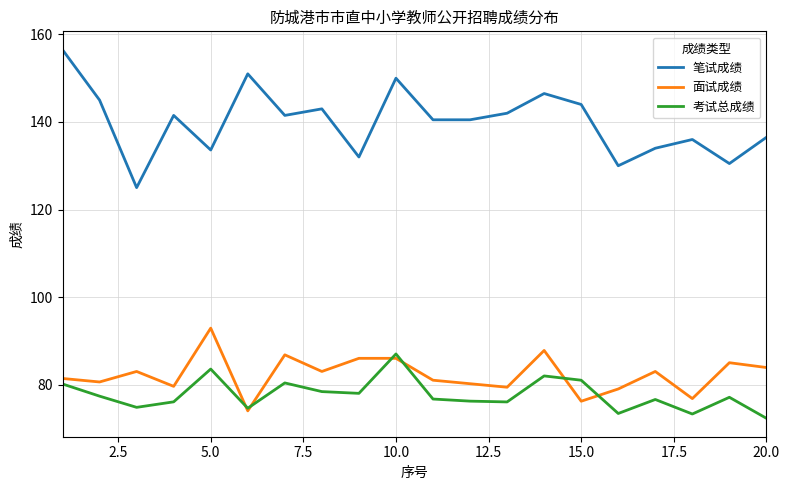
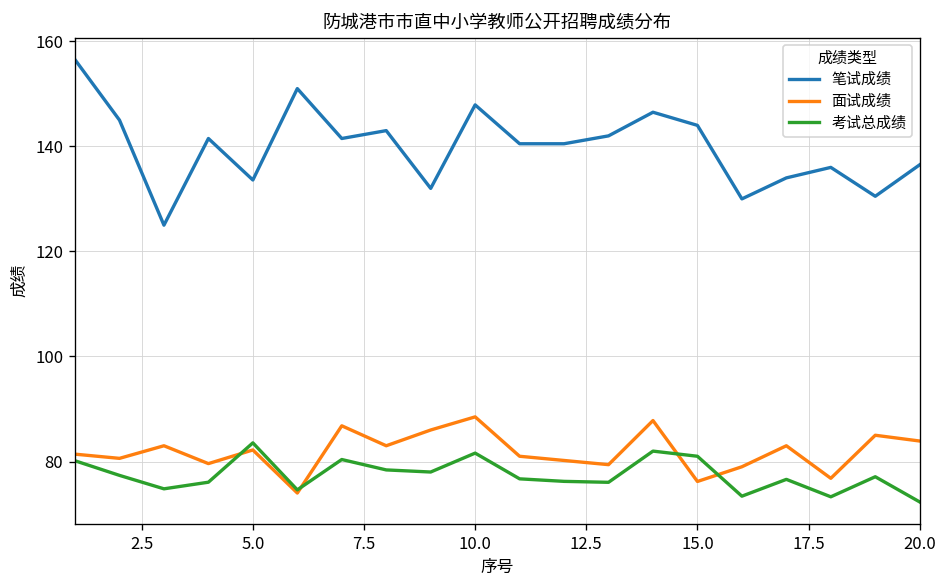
面试成绩, 5.0: 93 -> 82
笔试成绩, 10.0: 150 -> 148
面试成绩, 10.0: 86 -> 89
考试总成绩, 10.0: 87 -> 82
